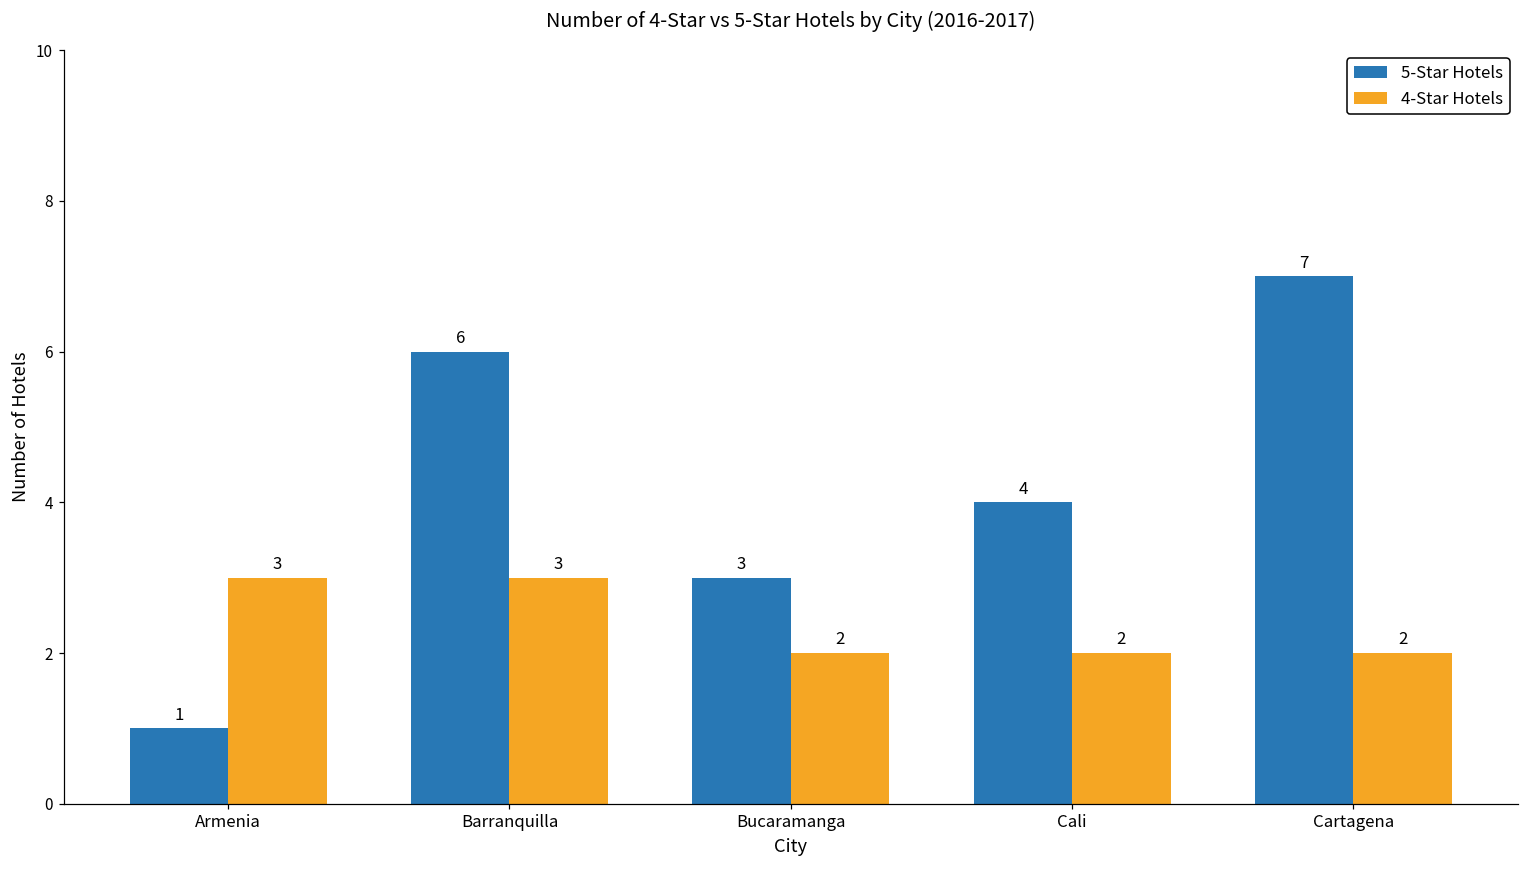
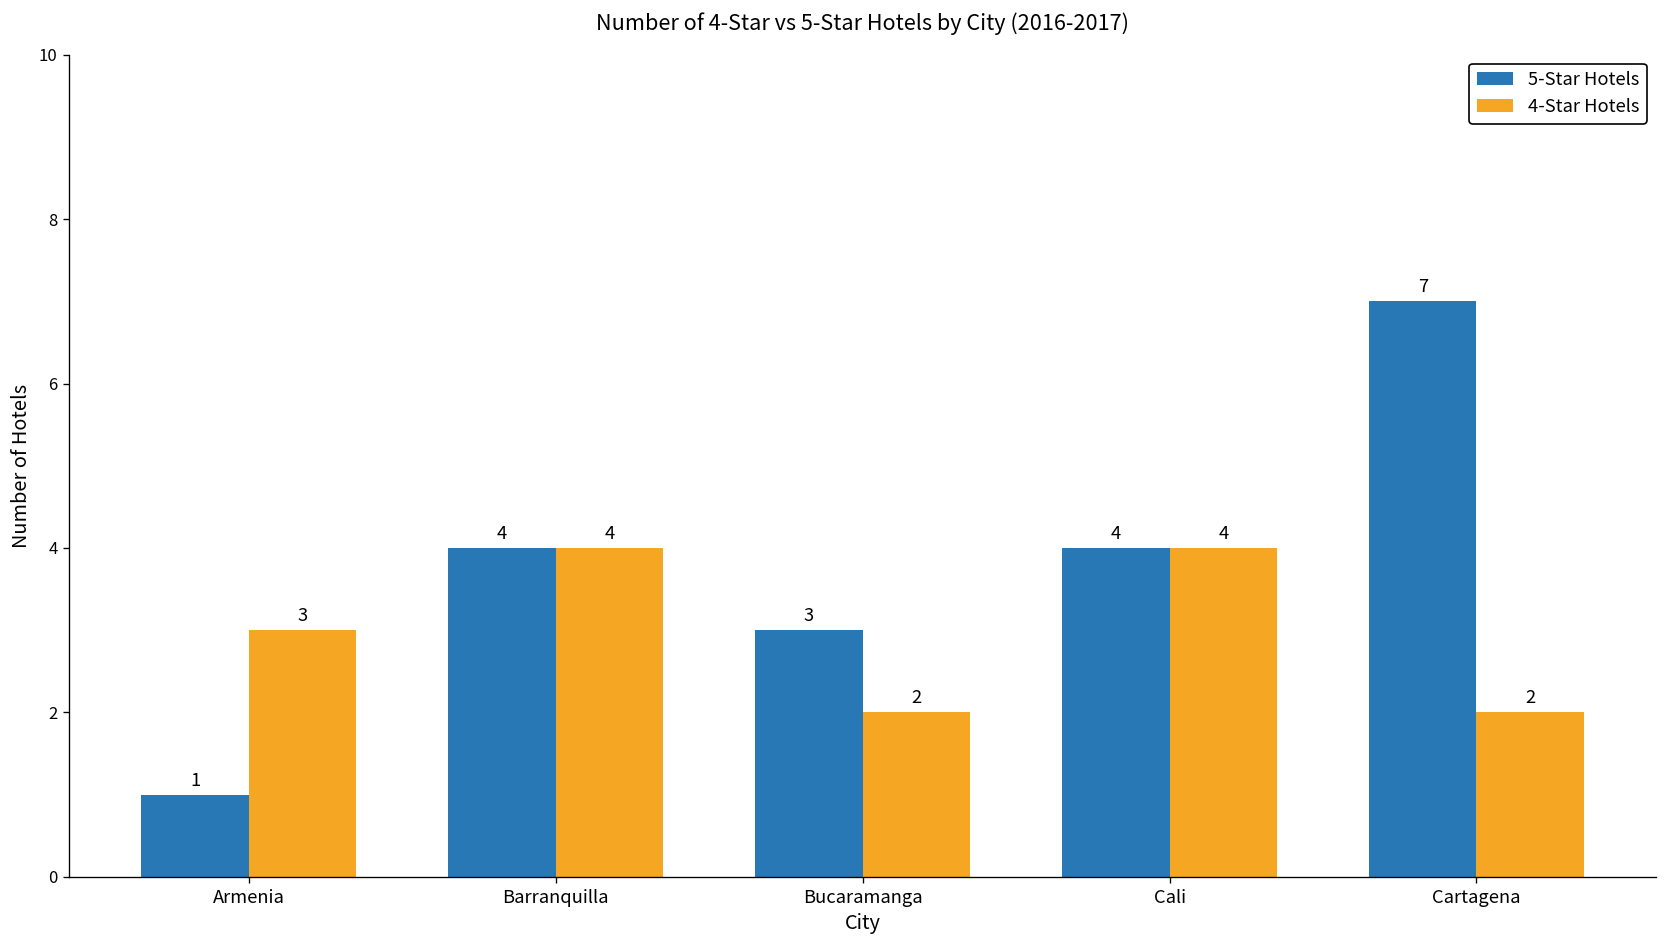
5-Star Hotels, Barranquilla: 6 -> 4
4-Star Hotels, Barranquilla: 3 -> 4
4-Star Hotels, Cali: 2 -> 4
